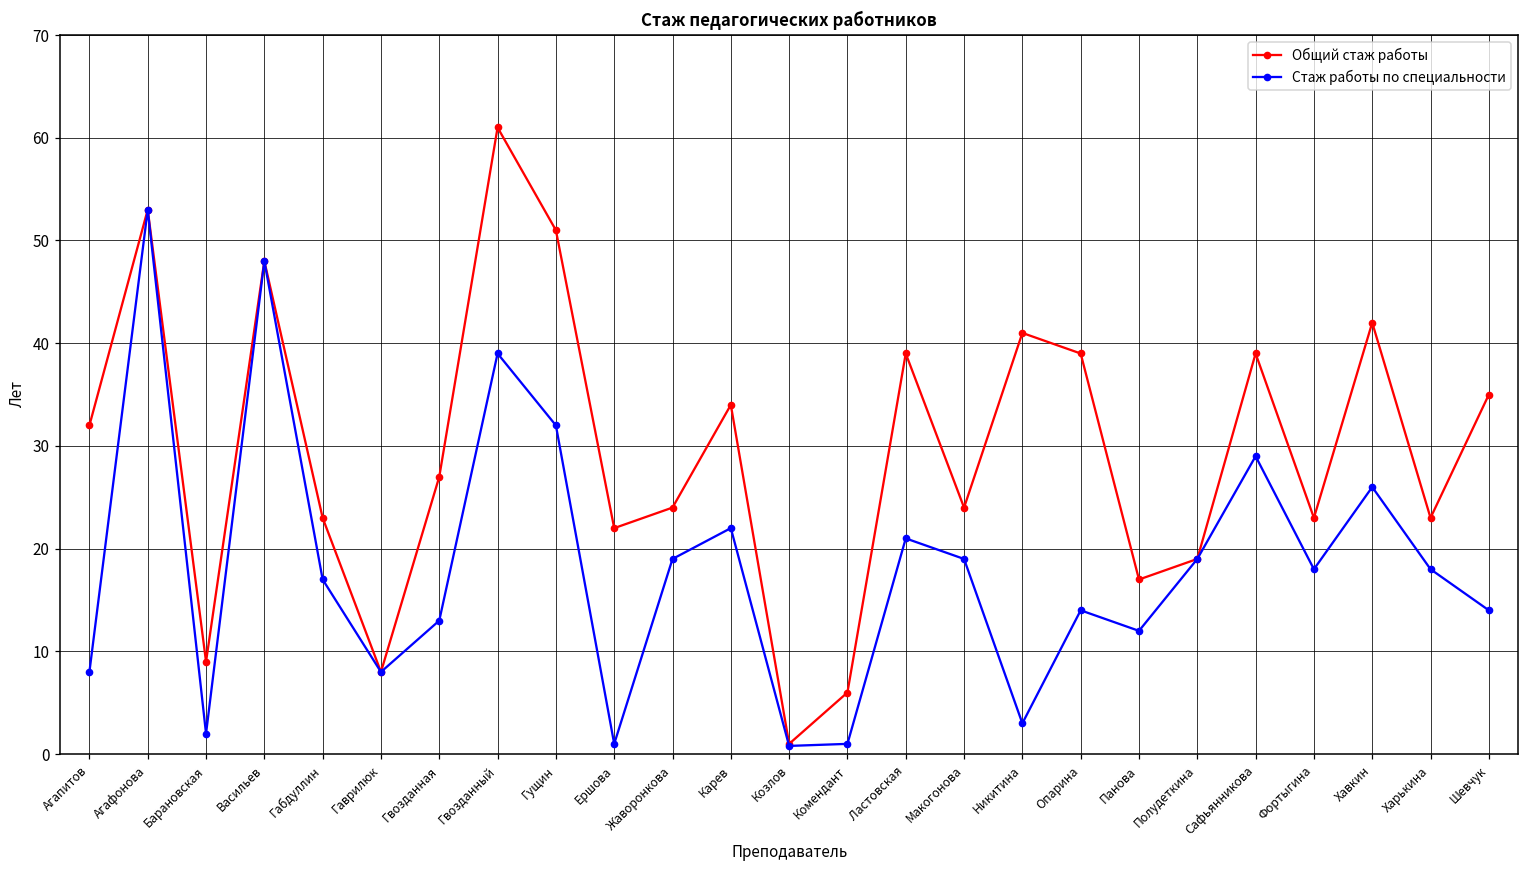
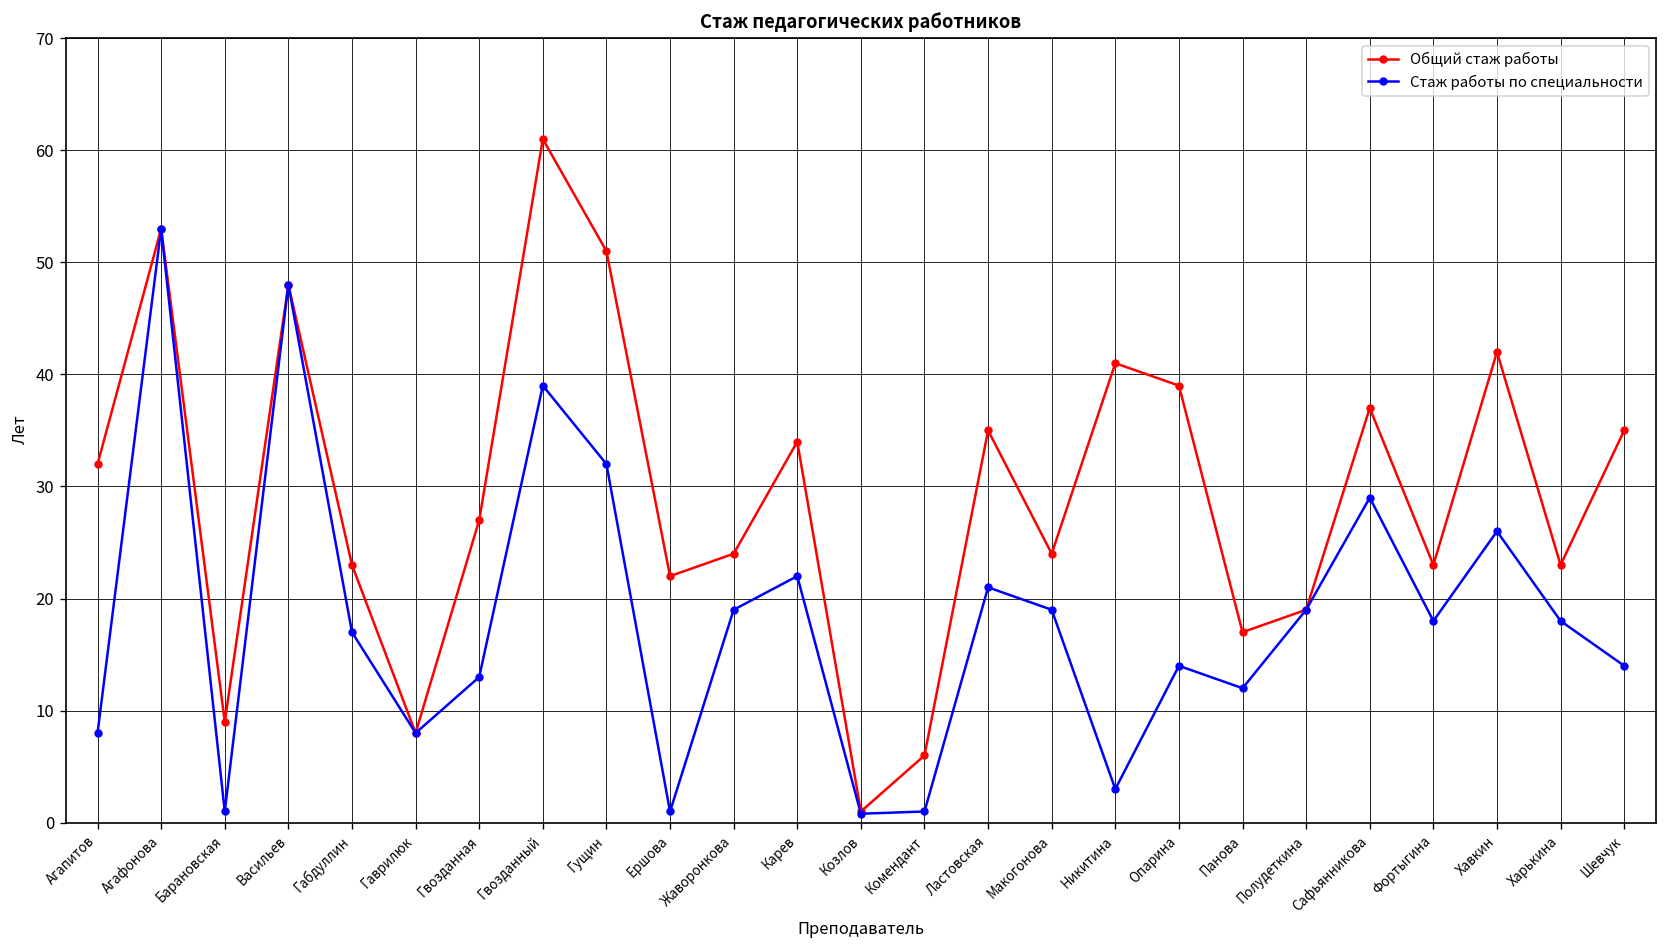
Стаж работы по специальности, Барановская: 2 -> 1
Общий стаж работы, Ластовская: 39 -> 35
Общий стаж работы, Сафьянникова: 39 -> 37
